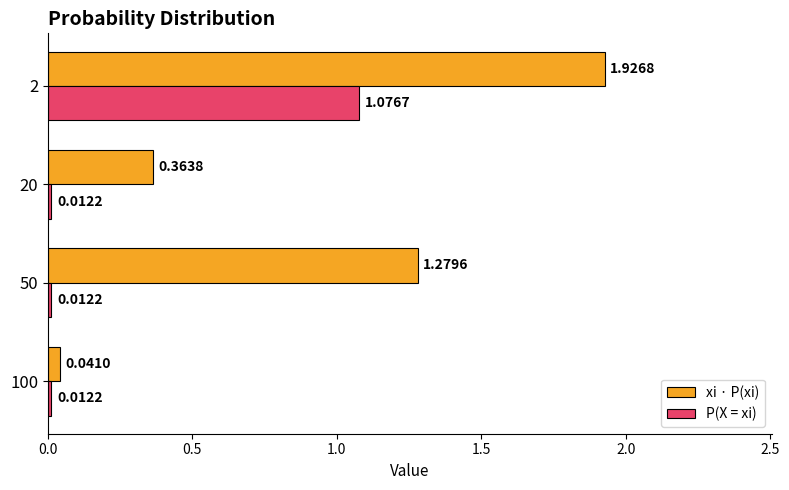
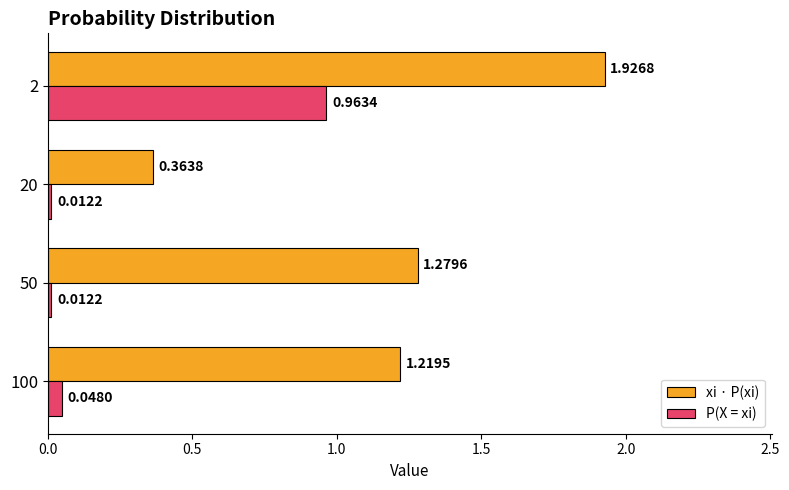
P(X = xi), 2: 1.0767 -> 0.9634
xi · P(xi), 100: 0.0410 -> 1.2195
P(X = xi), 100: 0.0122 -> 0.0480
